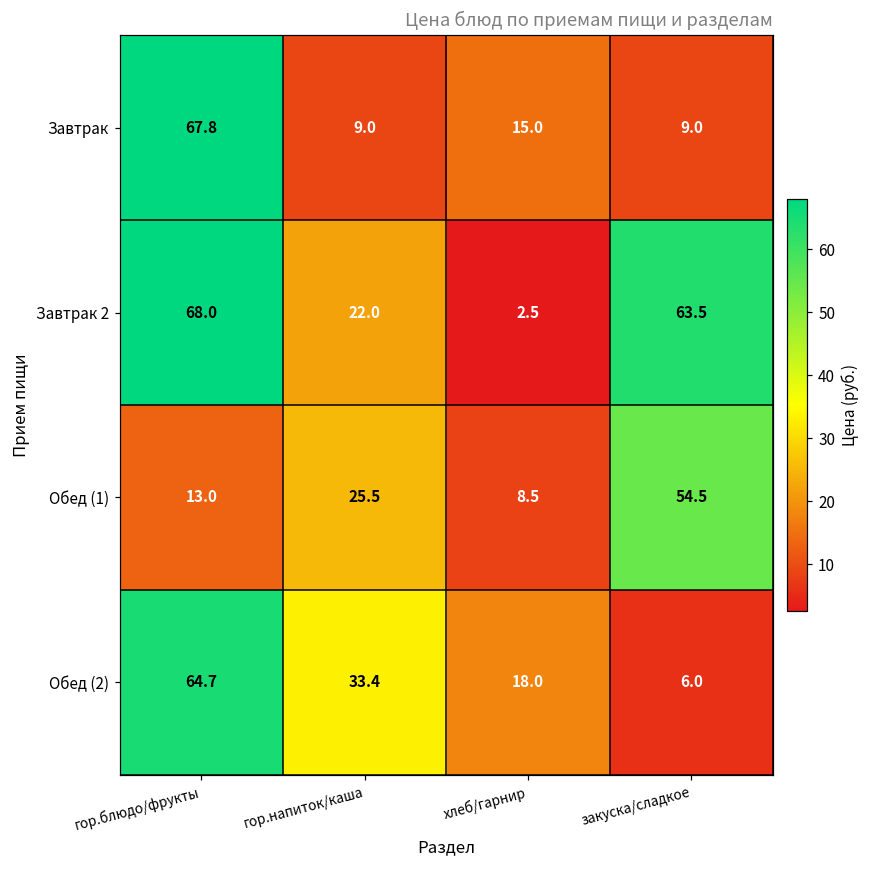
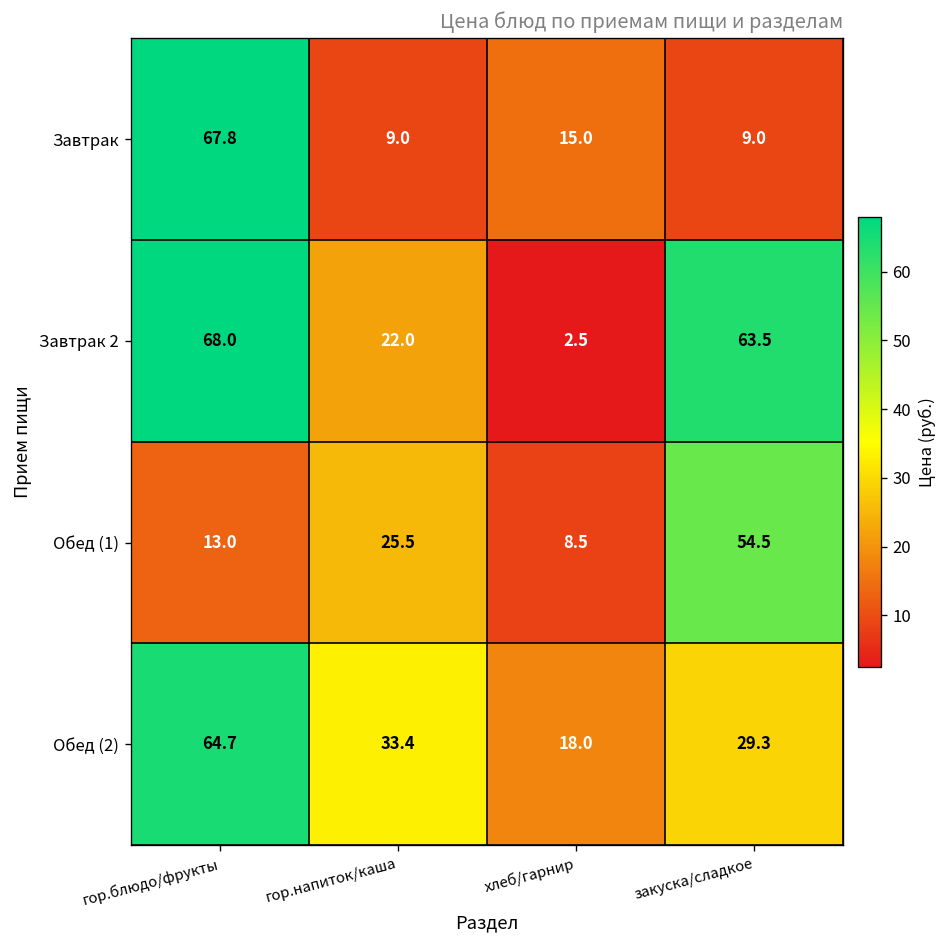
Обед (2), закуска/сладкое: 6.0 -> 29.3
